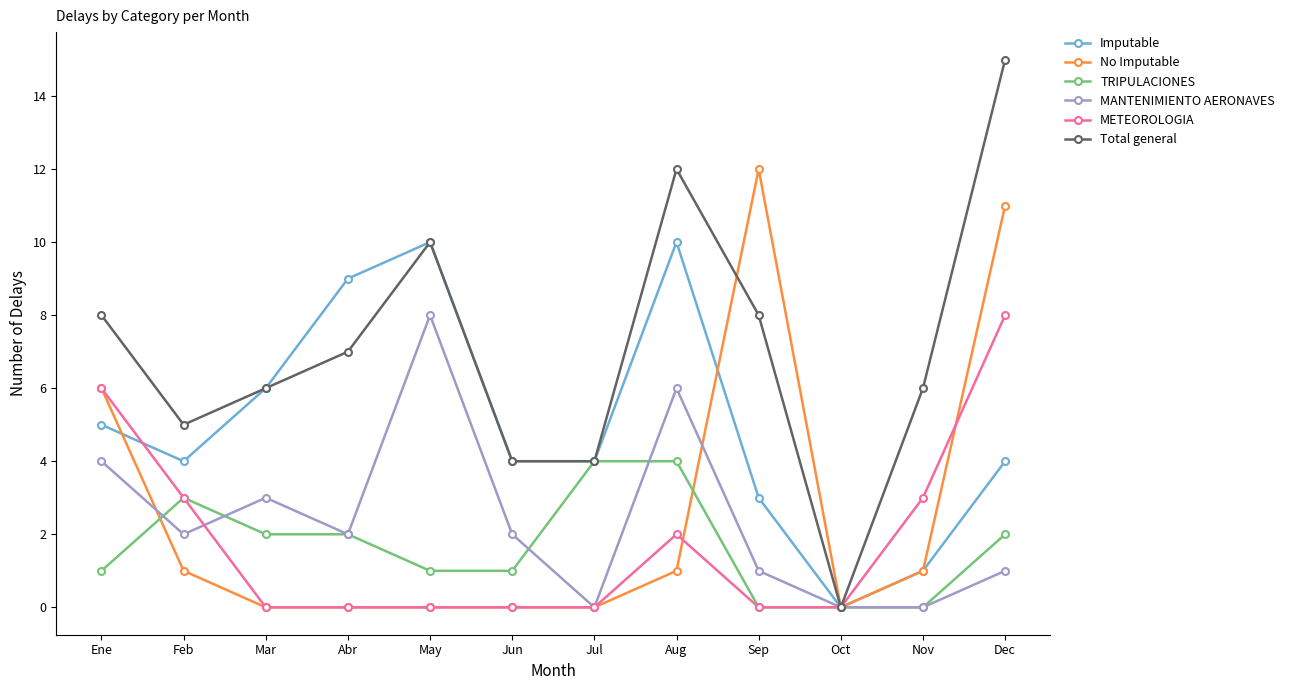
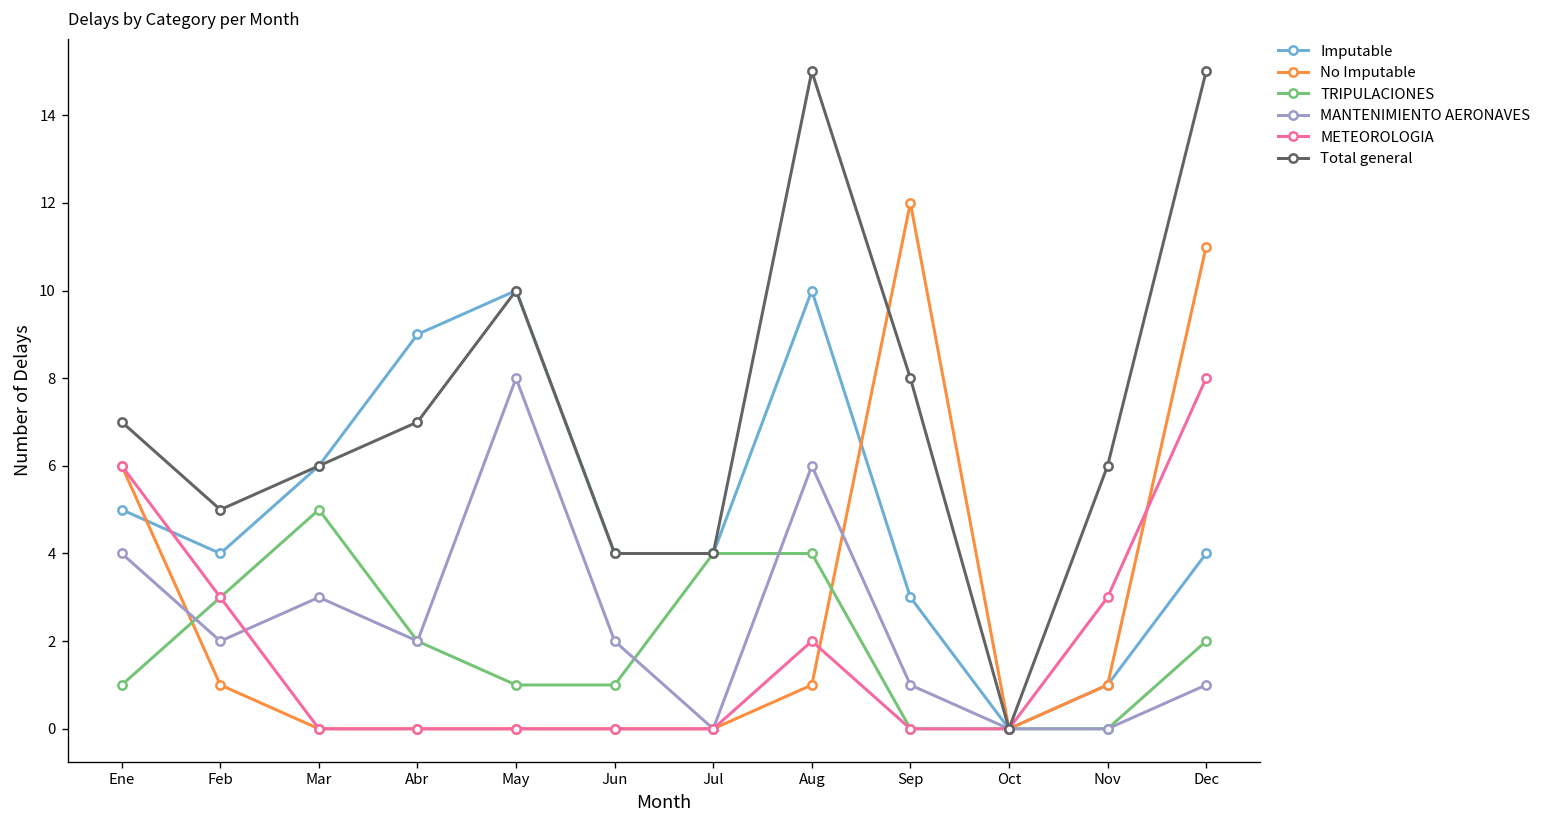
Total general, Ene: 8 -> 7
TRIPULACIONES, Mar: 2 -> 5
Total general, Aug: 12 -> 15
